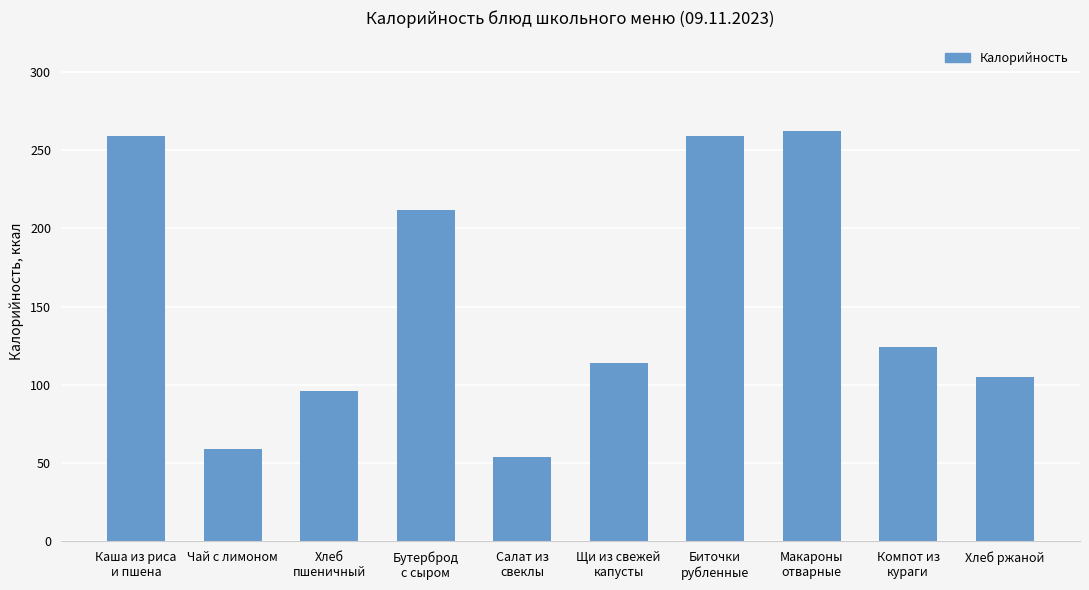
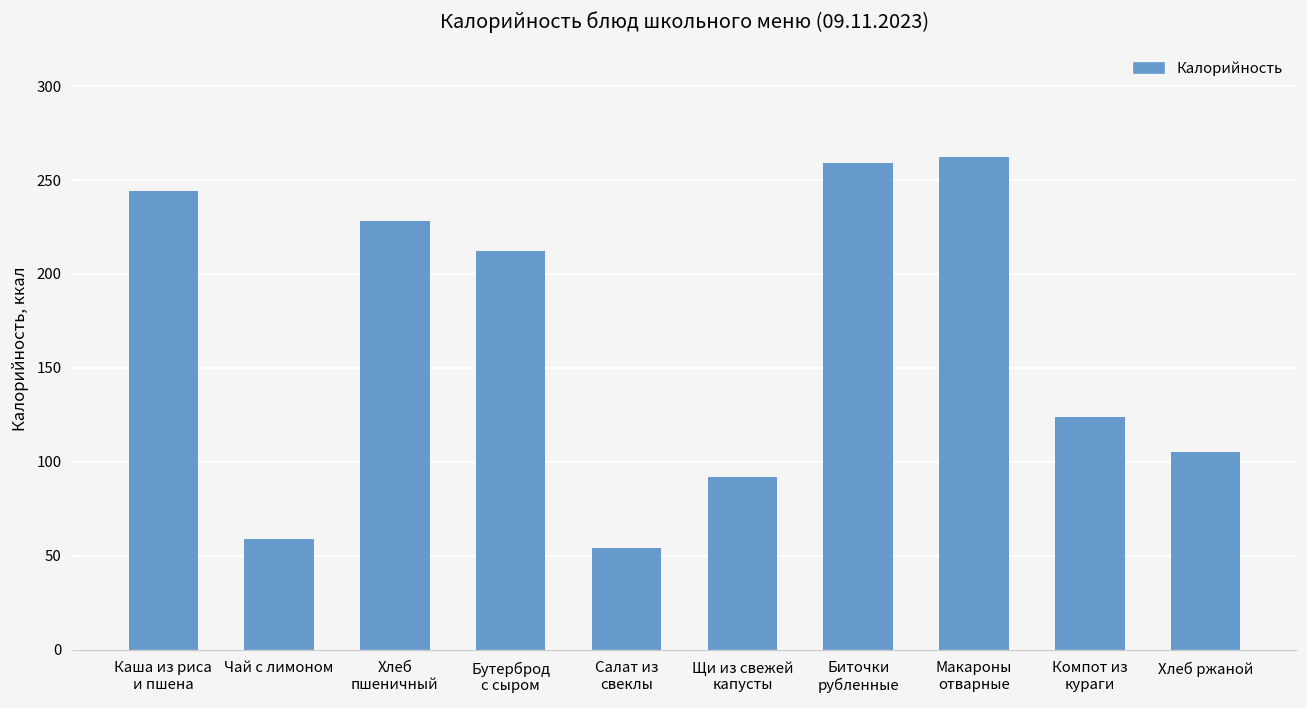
Каша из риса и пшена: 259 -> 244
Хлеб пшеничный: 96 -> 228
Щи из свежей капусты: 114 -> 92
